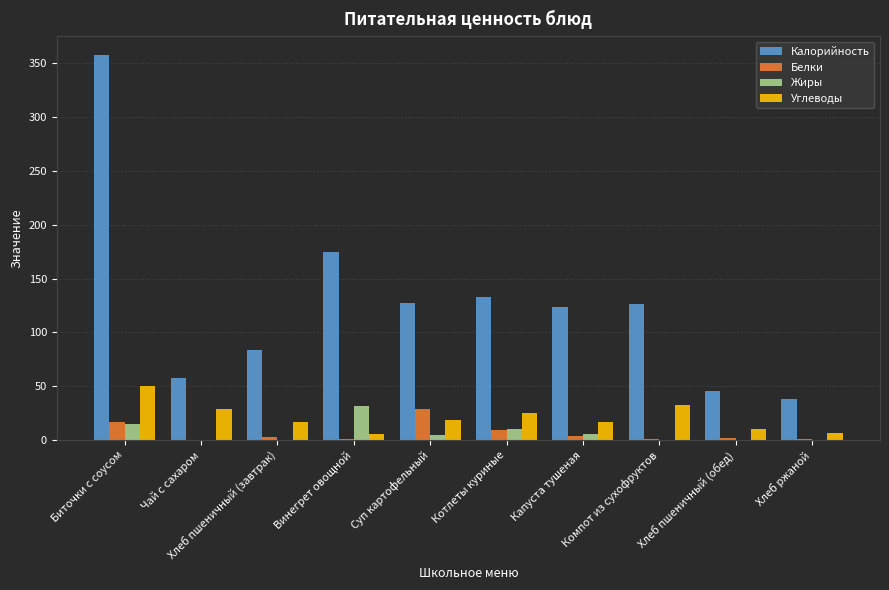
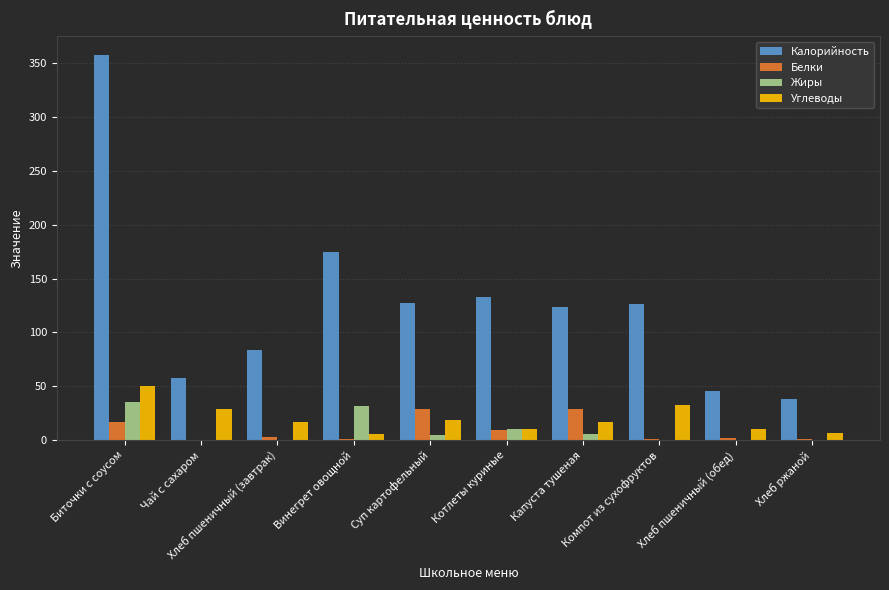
Жиры, Биточки с соусом: 15 -> 35
Углеводы, Котлеты куриные: 25 -> 10
Белки, Капуста тушеная: 4 -> 29
